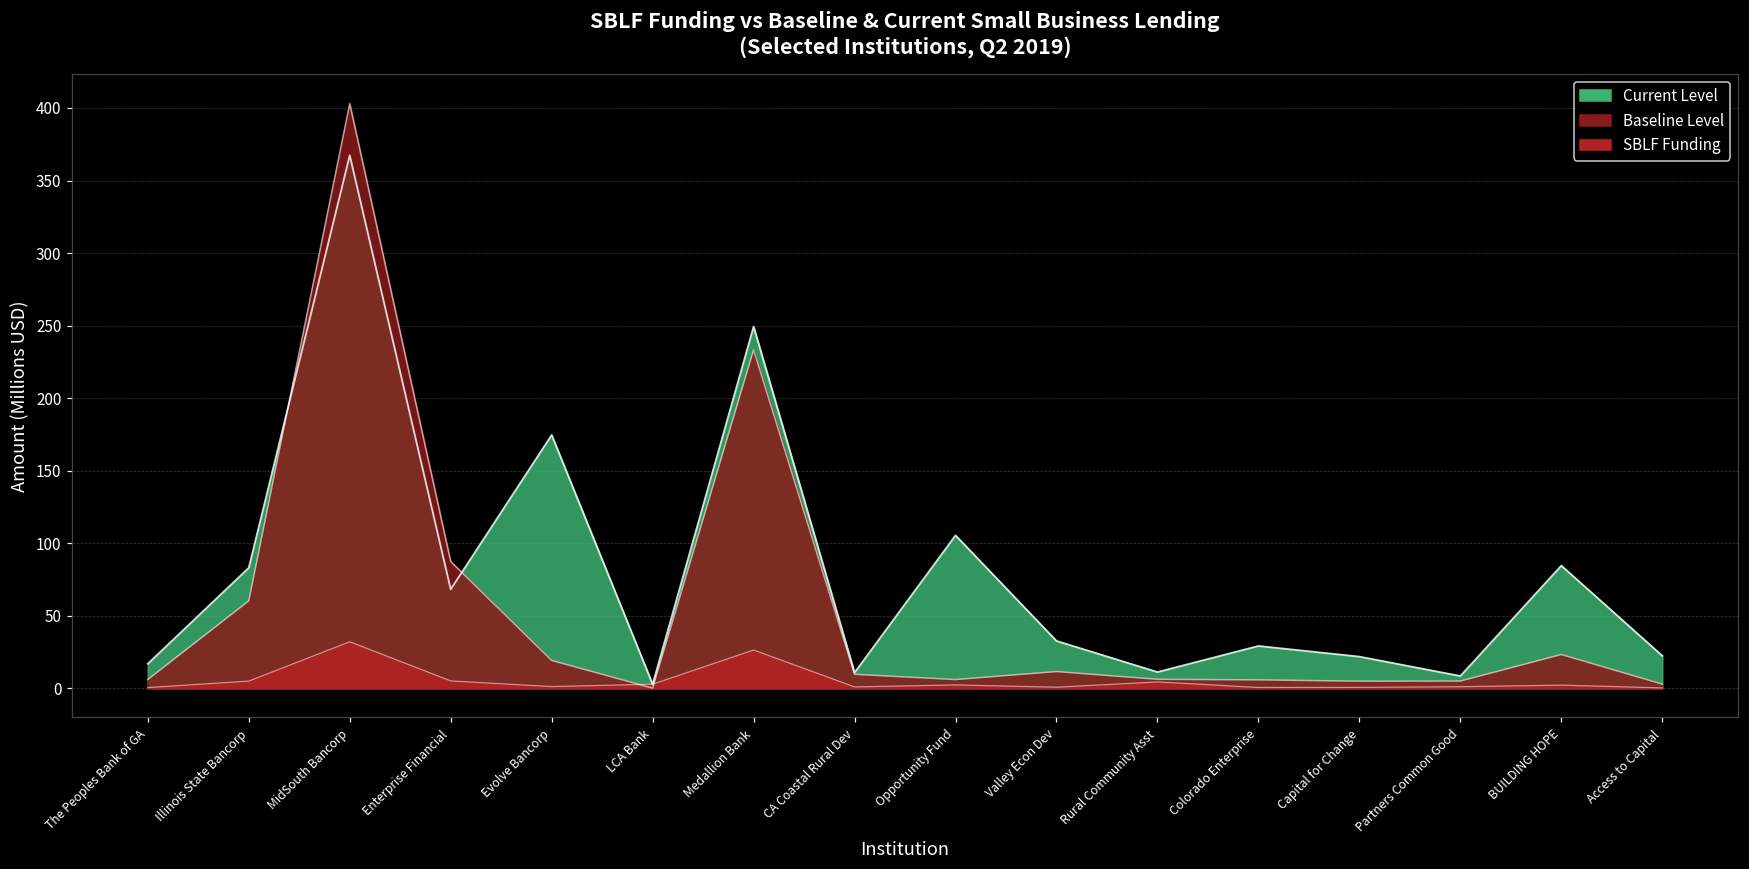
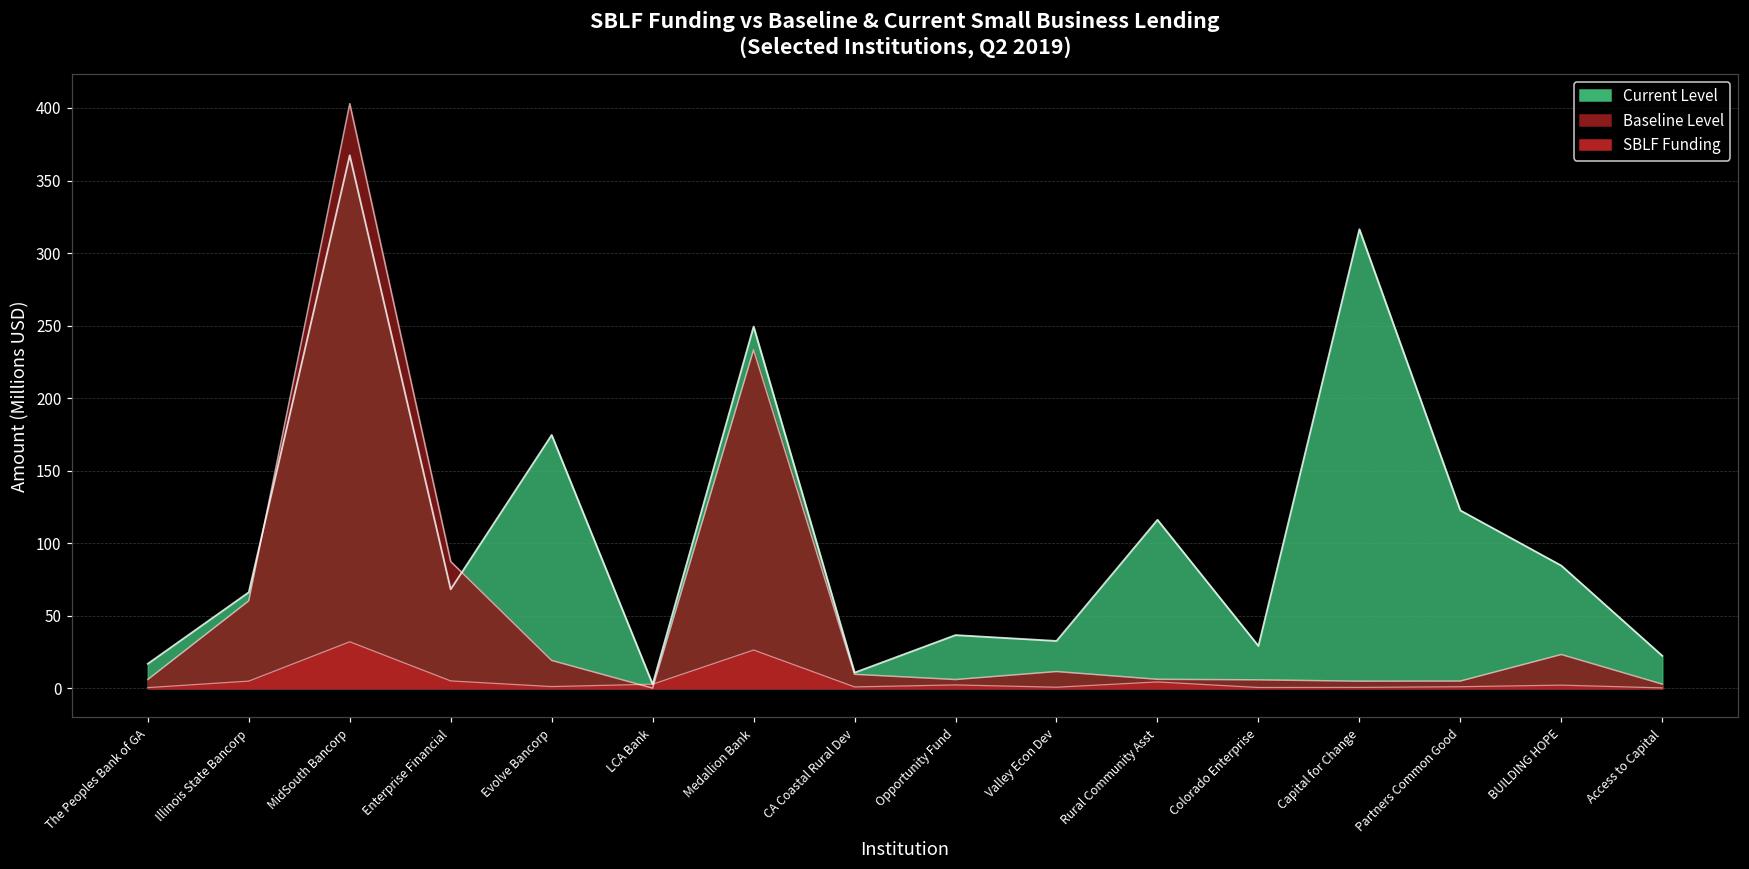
Current Level, Illinois State Bancorp: 83 -> 66
Current Level, Opportunity Fund: 105 -> 37
Current Level, Rural Community Asst: 11 -> 116
Current Level, Capital for Change: 22 -> 316
Current Level, Partners Common Good: 8 -> 123
